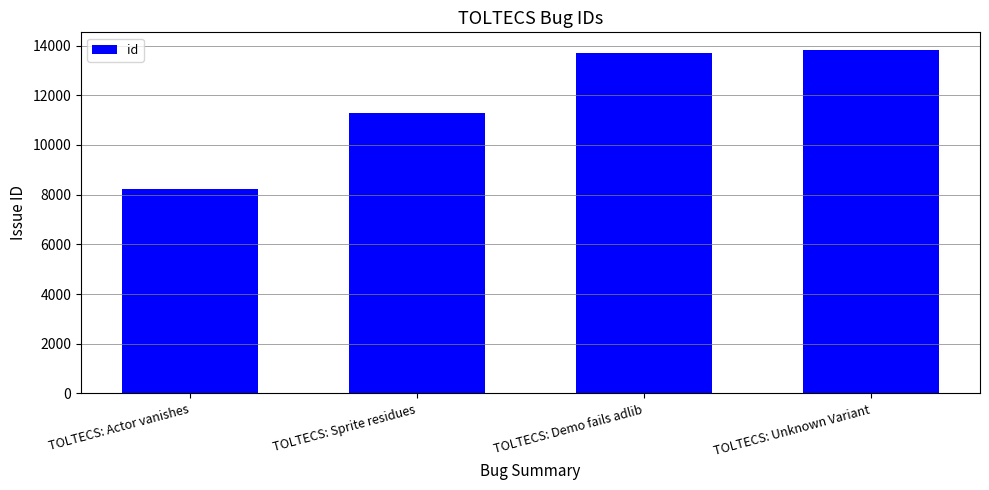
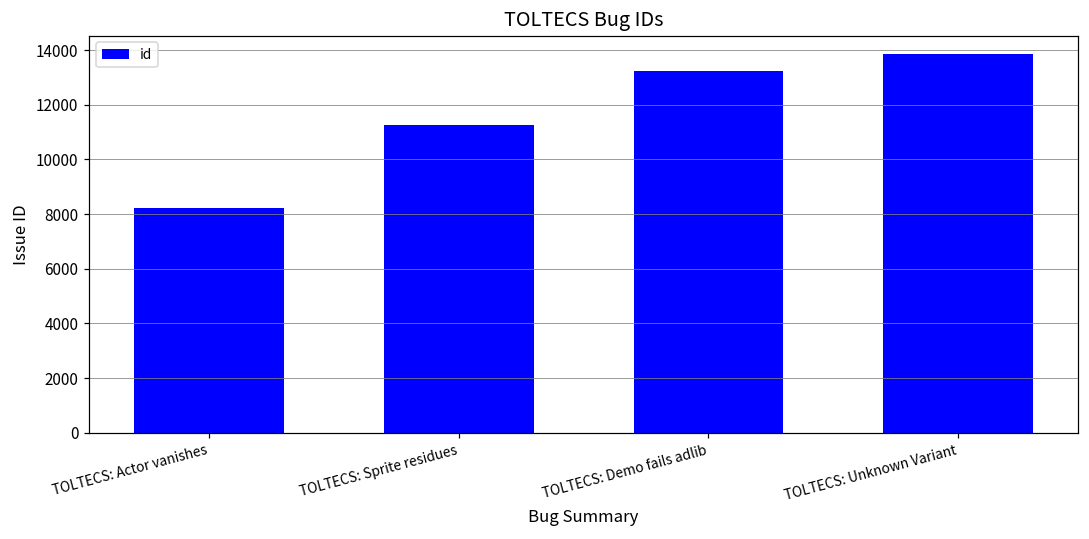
TOLTECS: Demo fails adlib: 13700 -> 13200
